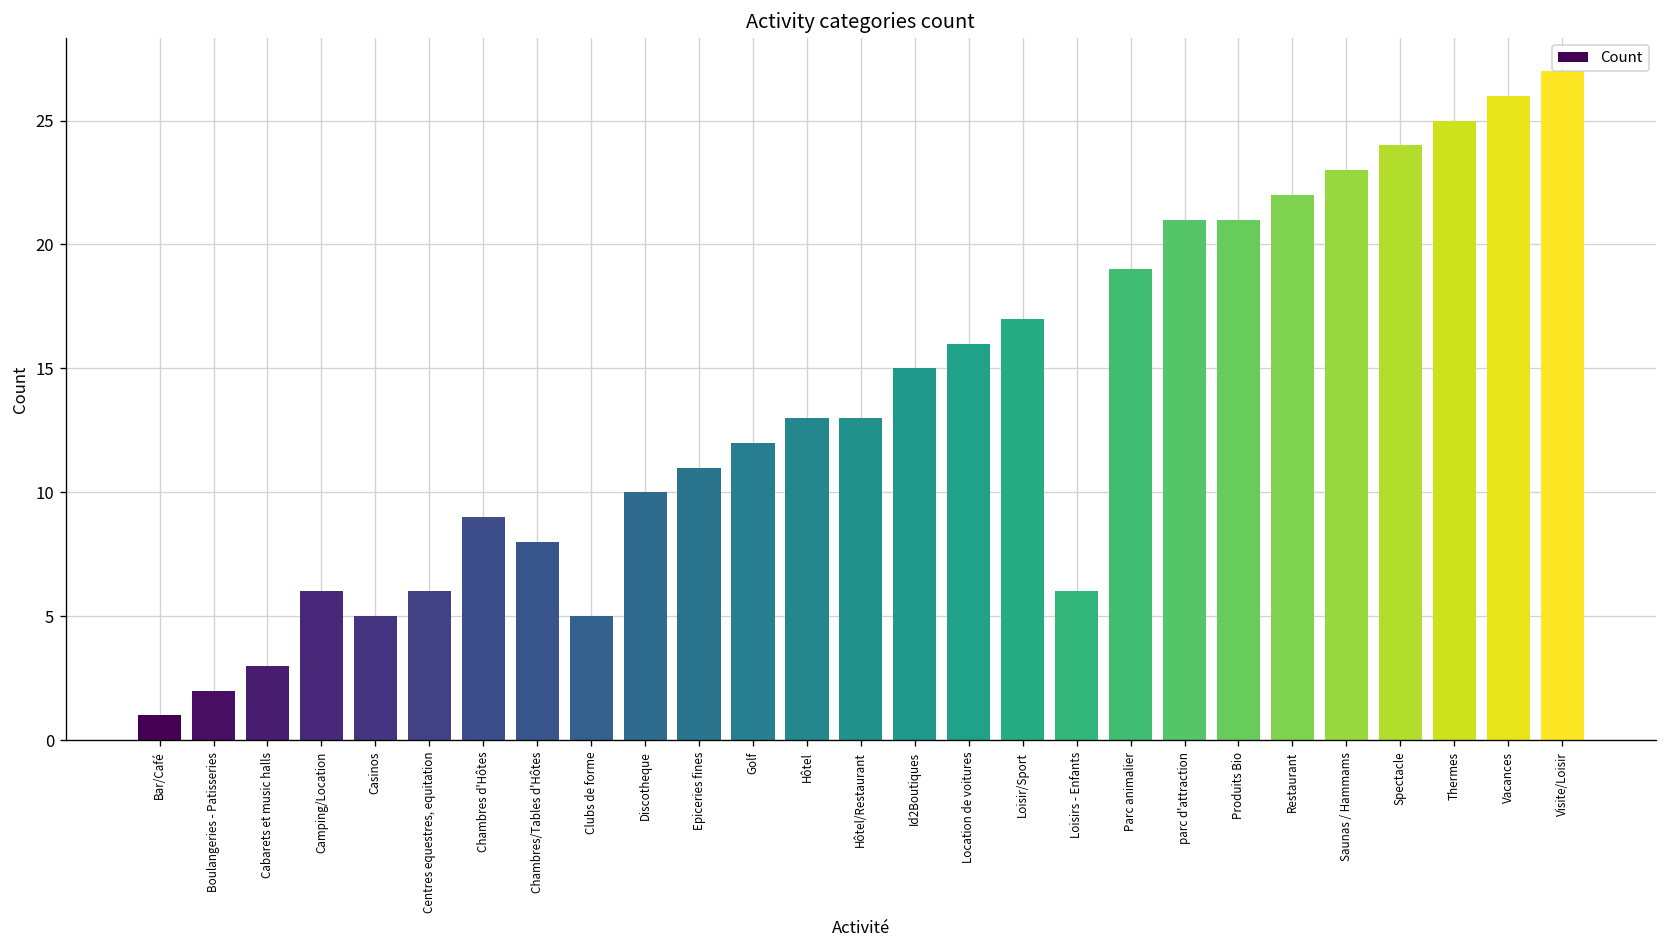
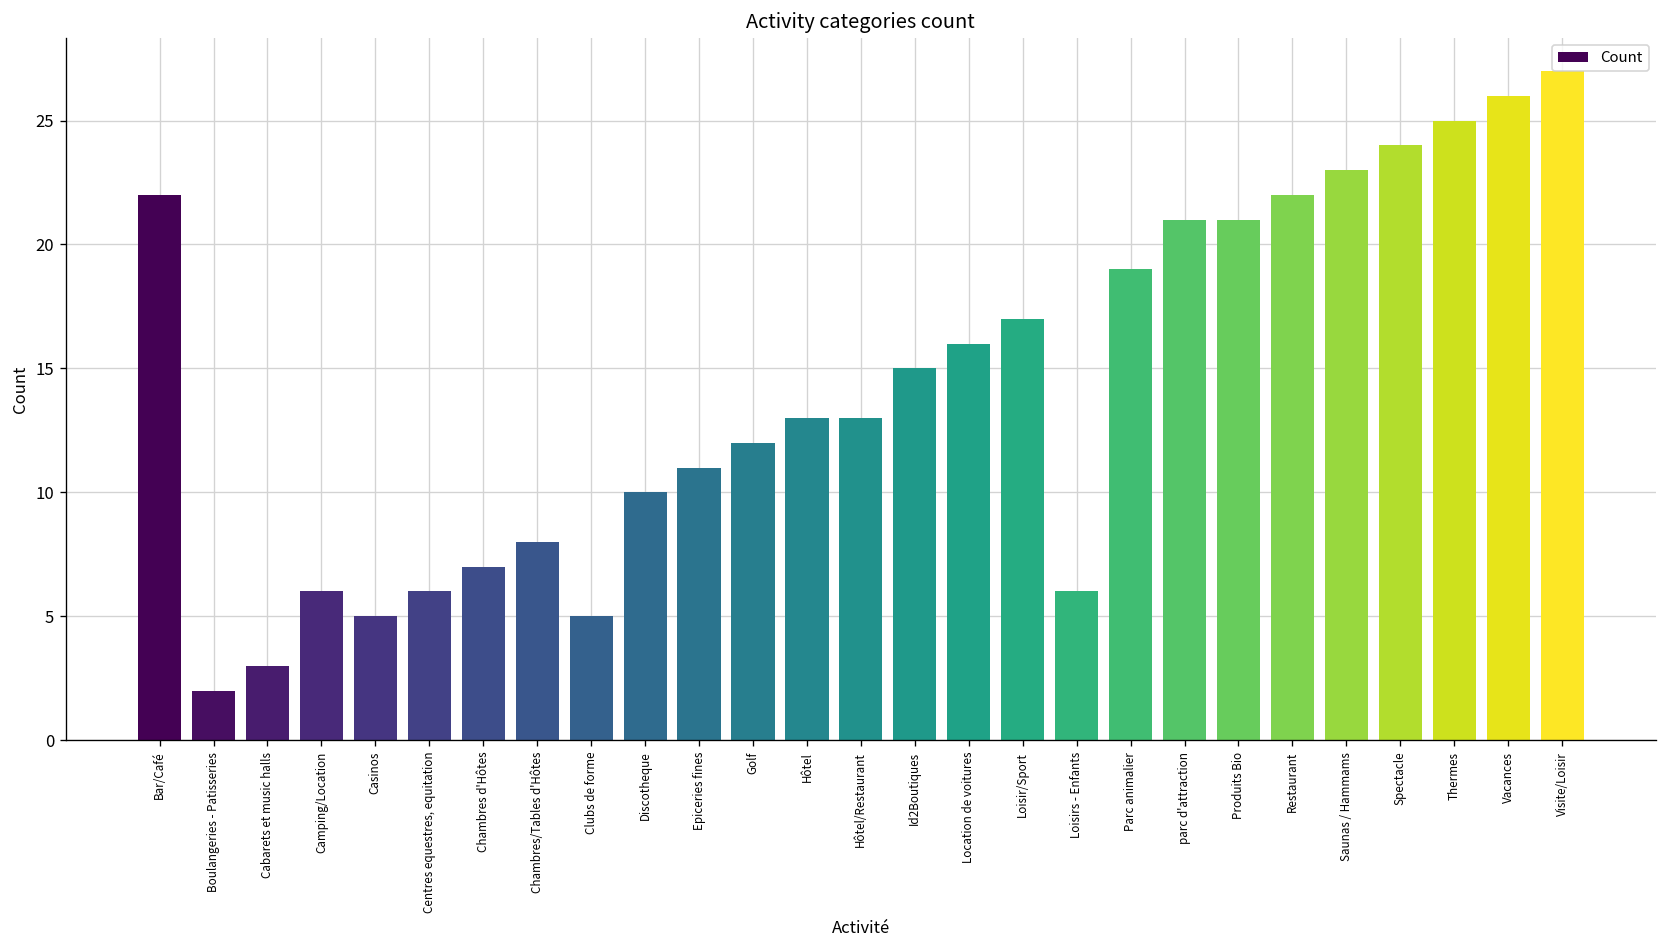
Bar/Café: 1 -> 22
Chambres d'Hôtes: 9 -> 7
